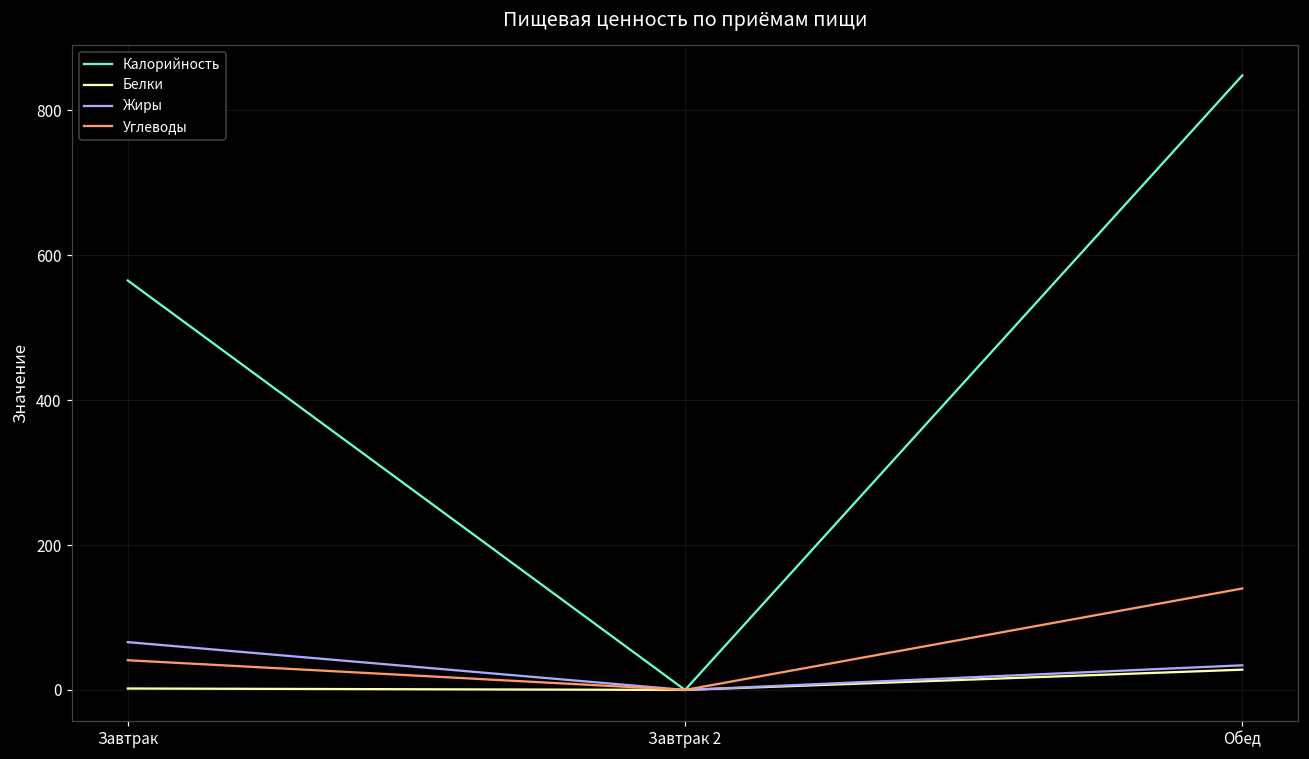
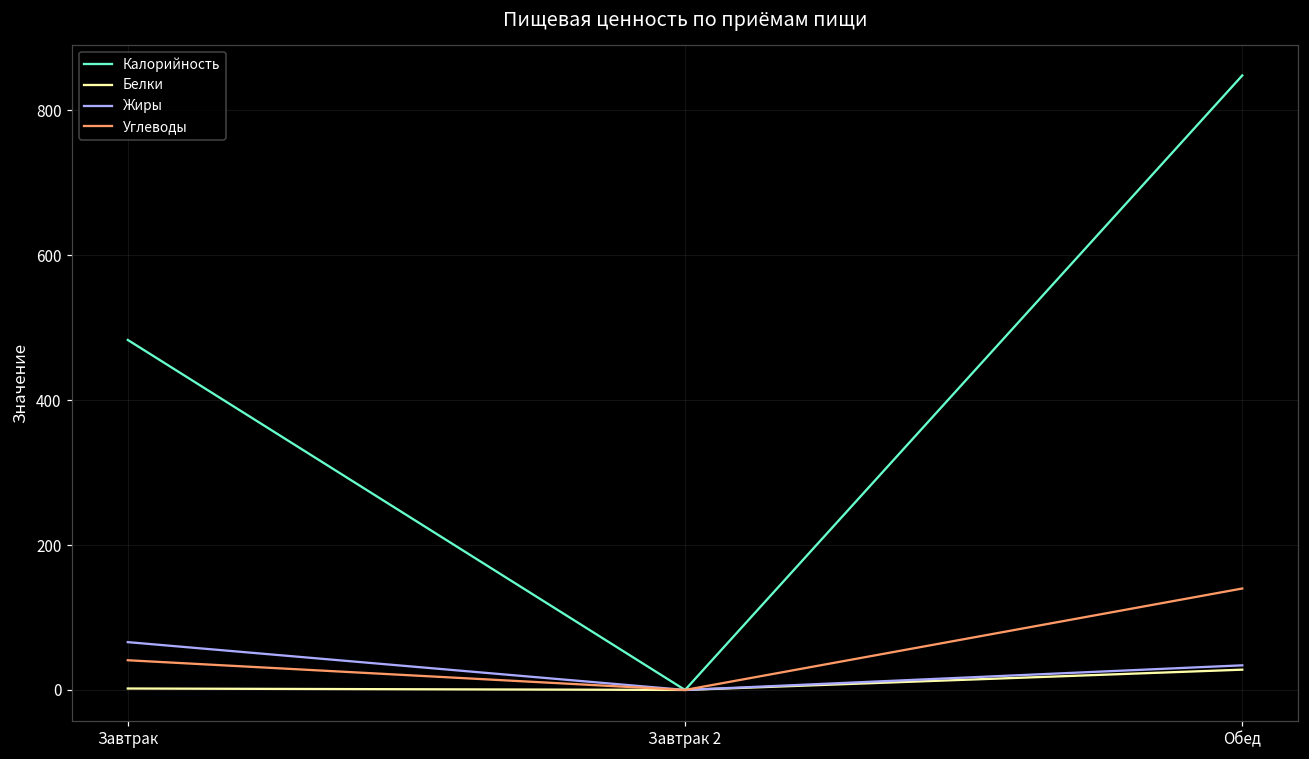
Калорийность, Завтрак: 570 -> 480
